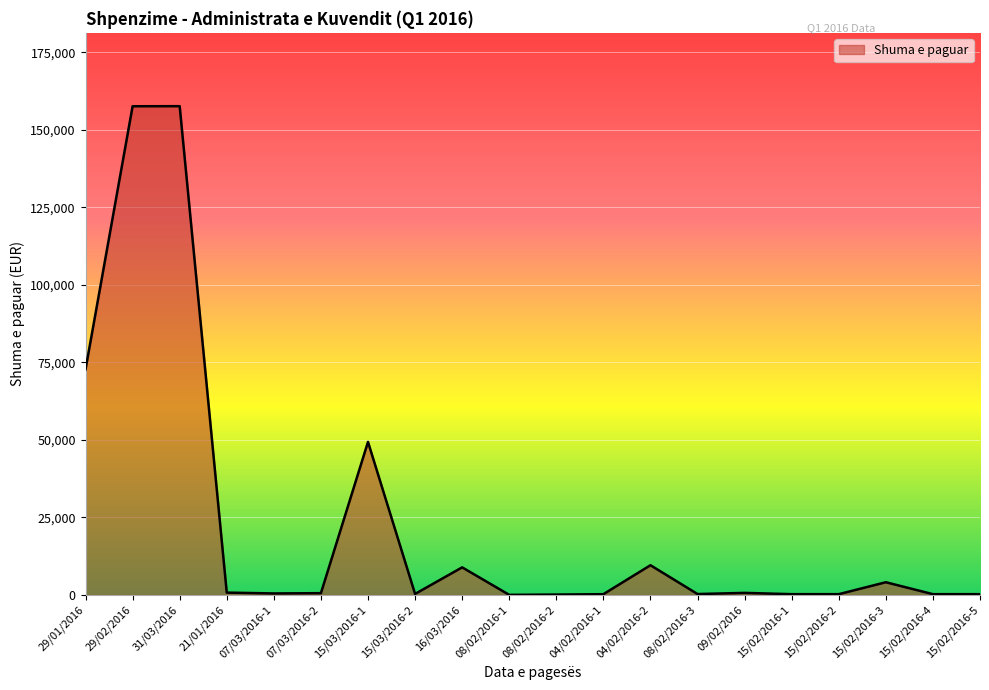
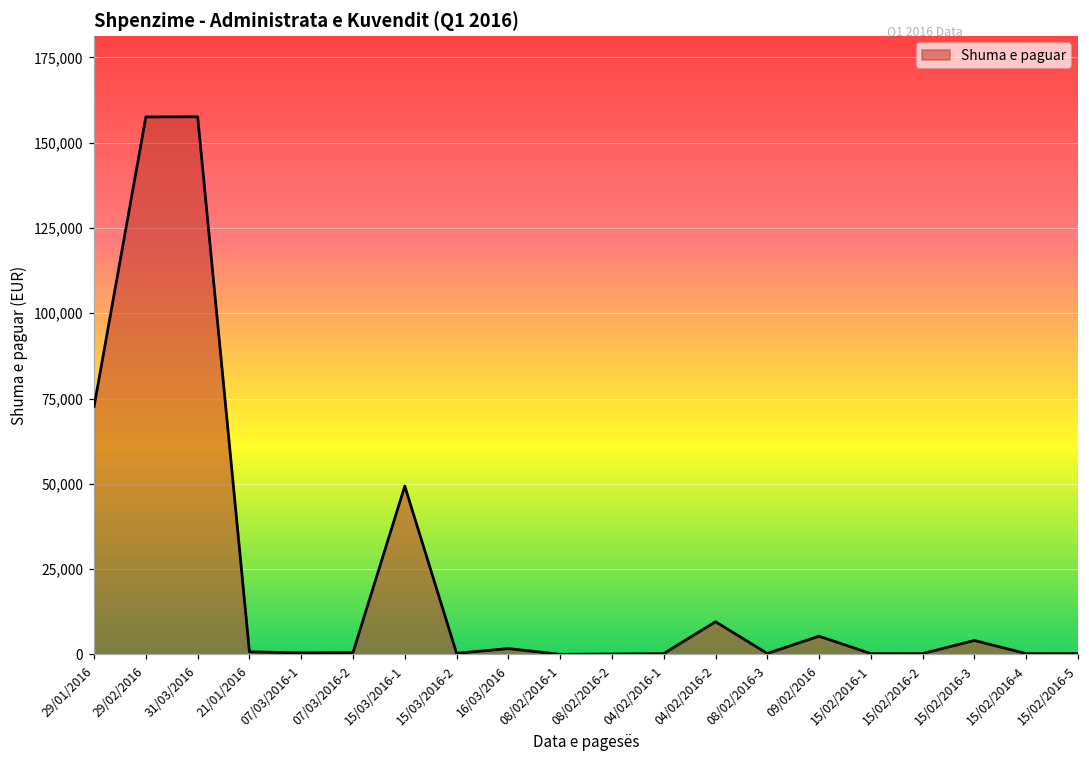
16/03/2016: 9,000 -> 2,000
09/02/2016: 1,000 -> 5,000
